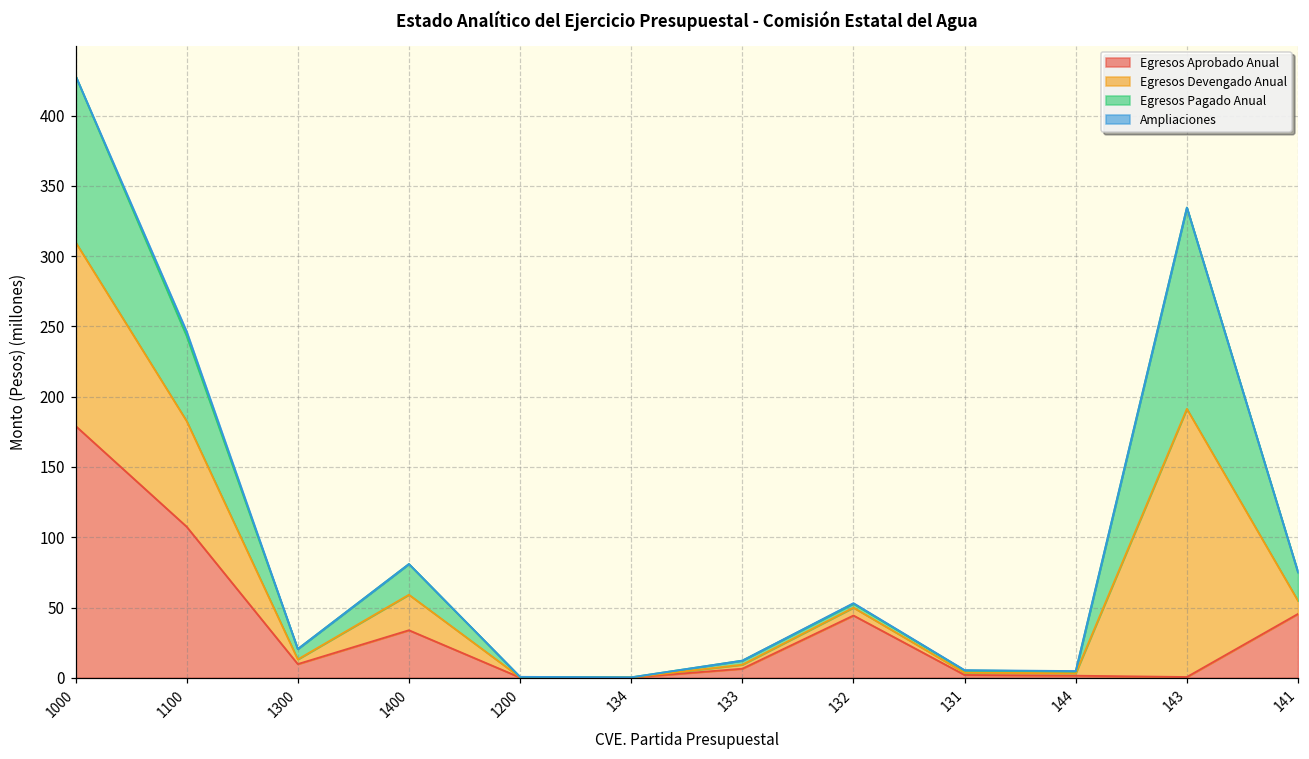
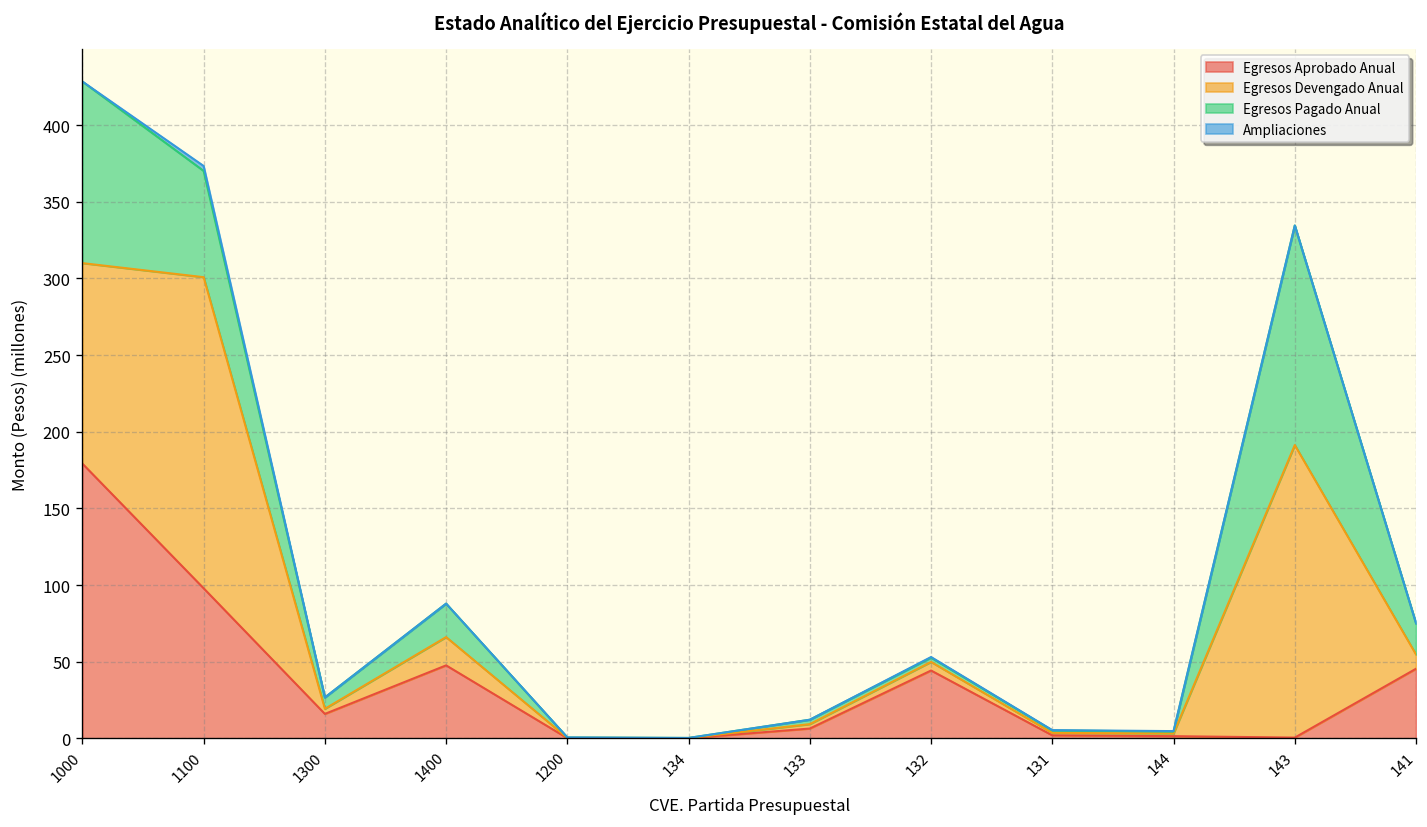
Egresos Aprobado Anual, 1100: 107 -> 98
Egresos Devengado Anual, 1100: 75 -> 203
Egresos Pagado Anual, 1100: 61 -> 69
Egresos Aprobado Anual, 1300: 10 -> 16
Egresos Aprobado Anual, 1400: 34 -> 48
Egresos Devengado Anual, 1400: 25 -> 18
